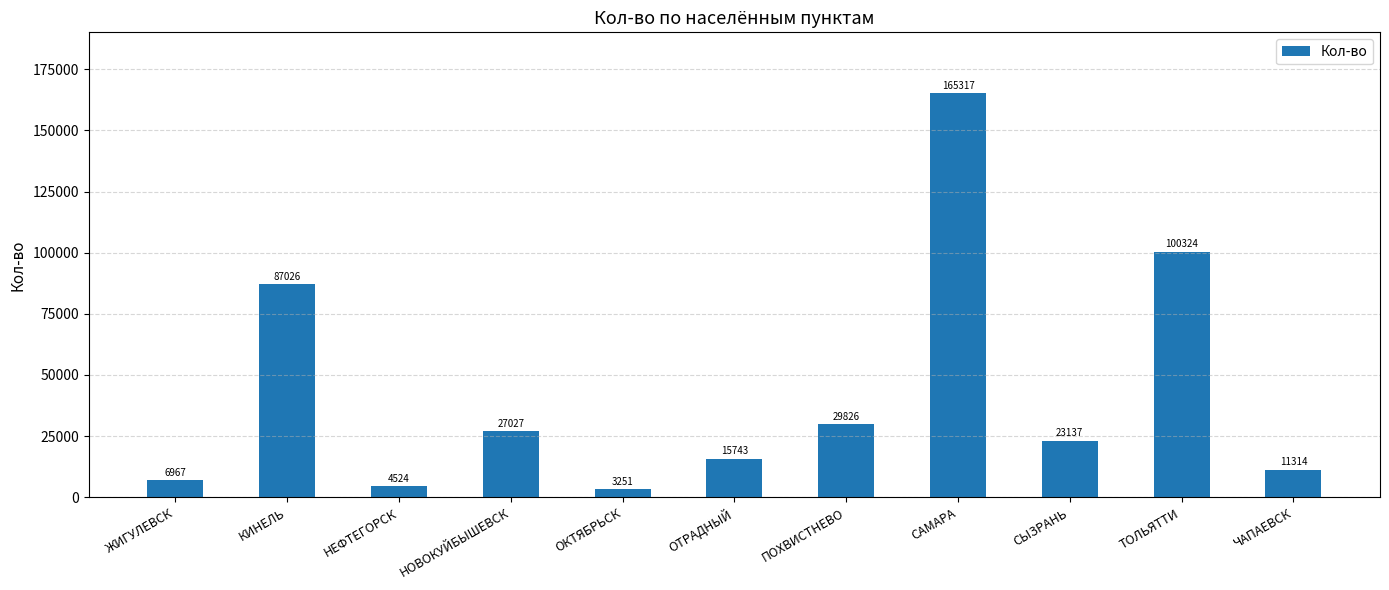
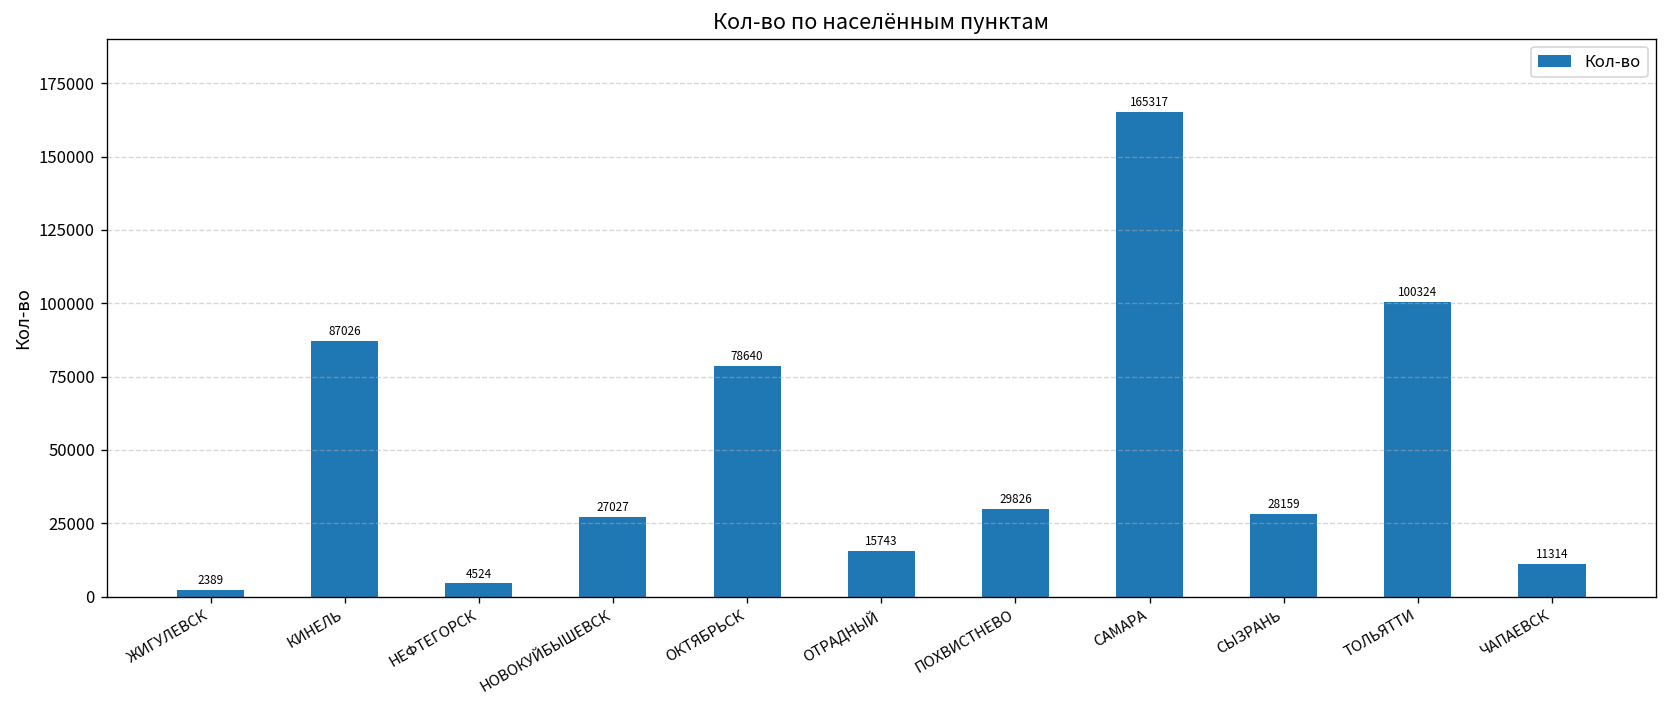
ЖИГУЛЕВСК: 6967 -> 2389
ОКТЯБРЬСК: 3251 -> 78640
СЫЗРАНЬ: 23137 -> 28159
